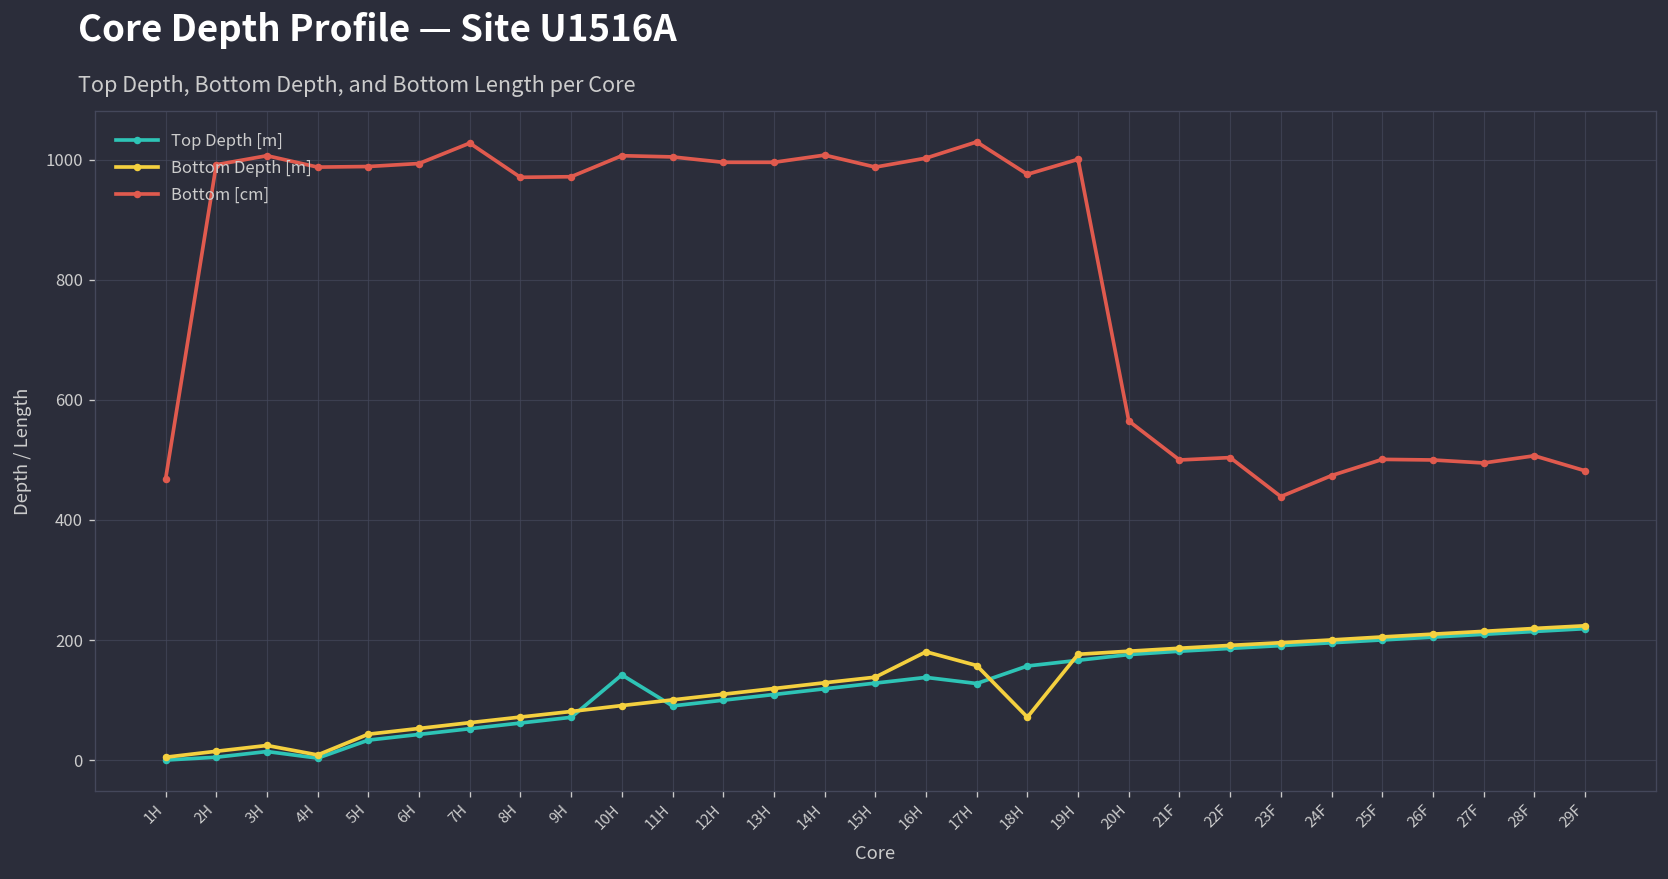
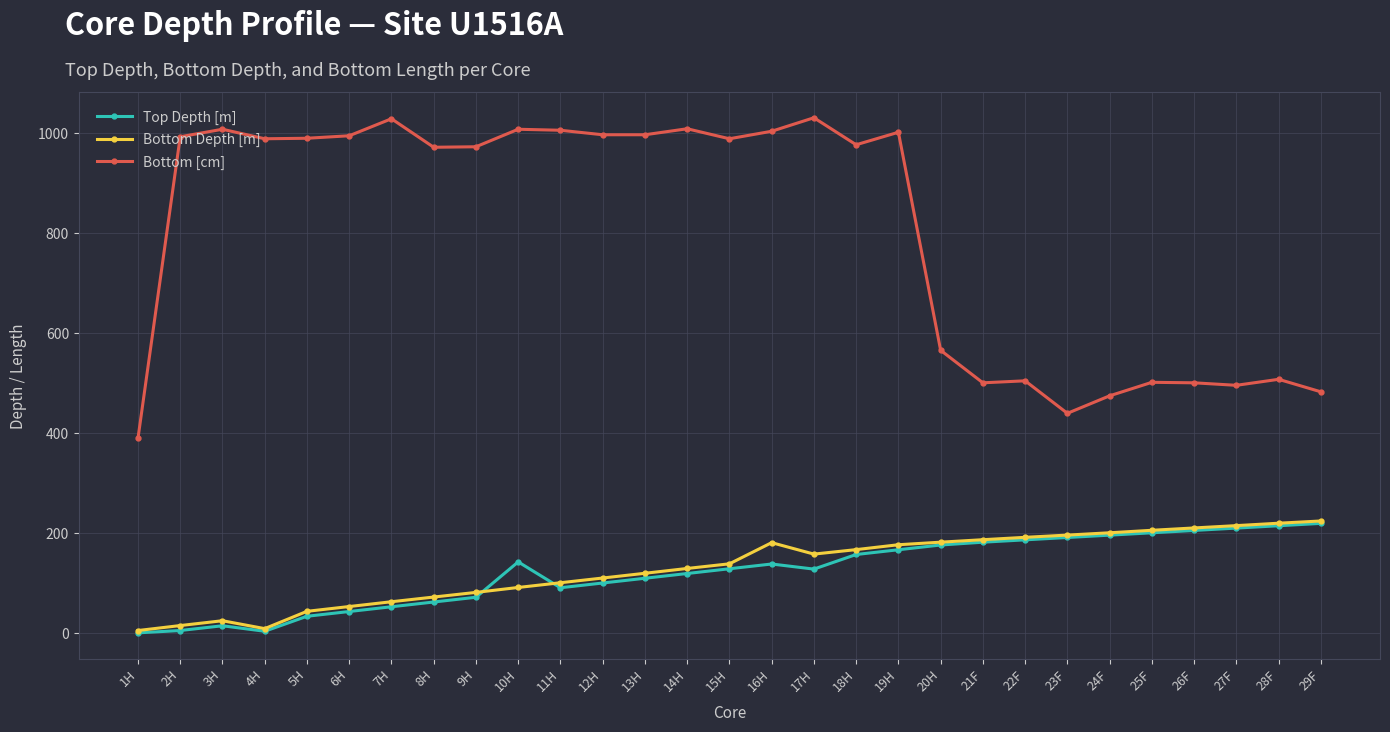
Bottom [cm], 1H: 470 -> 390
Bottom Depth [m], 18H: 70 -> 170
